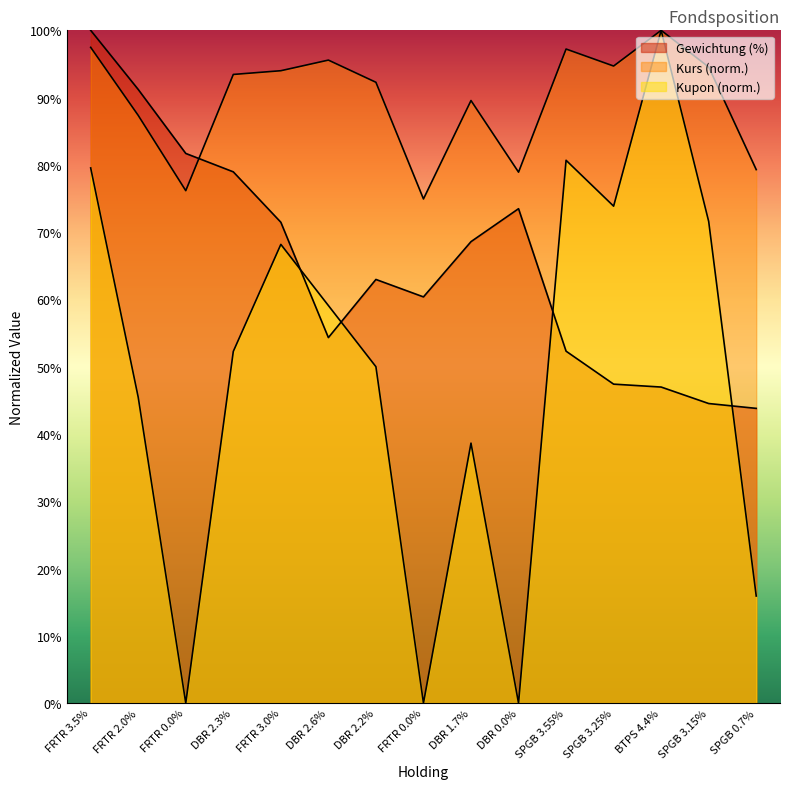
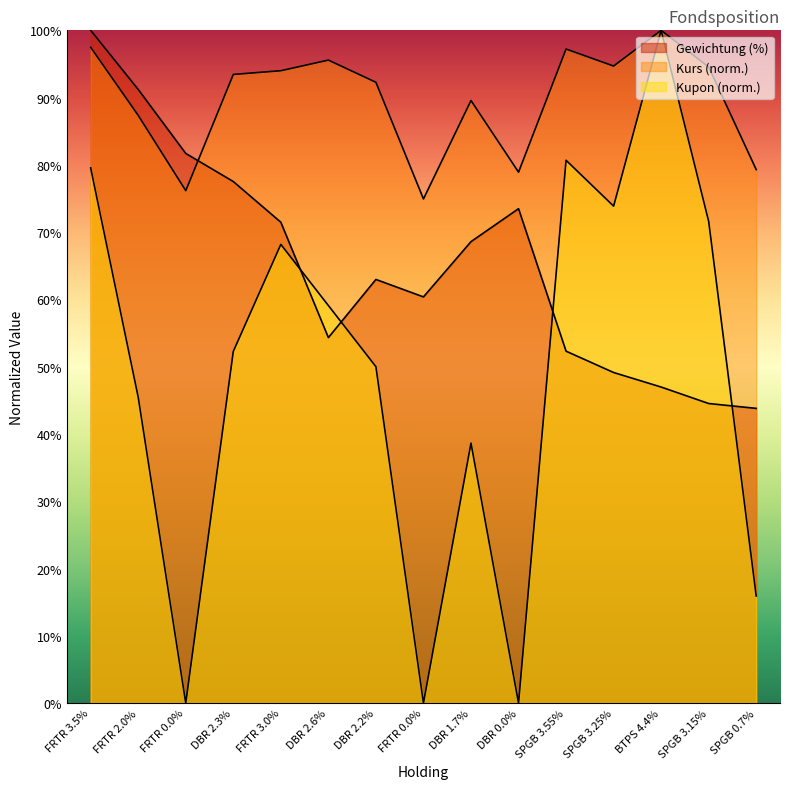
Gewichtung (%), DBR 2.3%: 79% -> 78%
Gewichtung (%), SPGB 3.25%: 47% -> 49%
